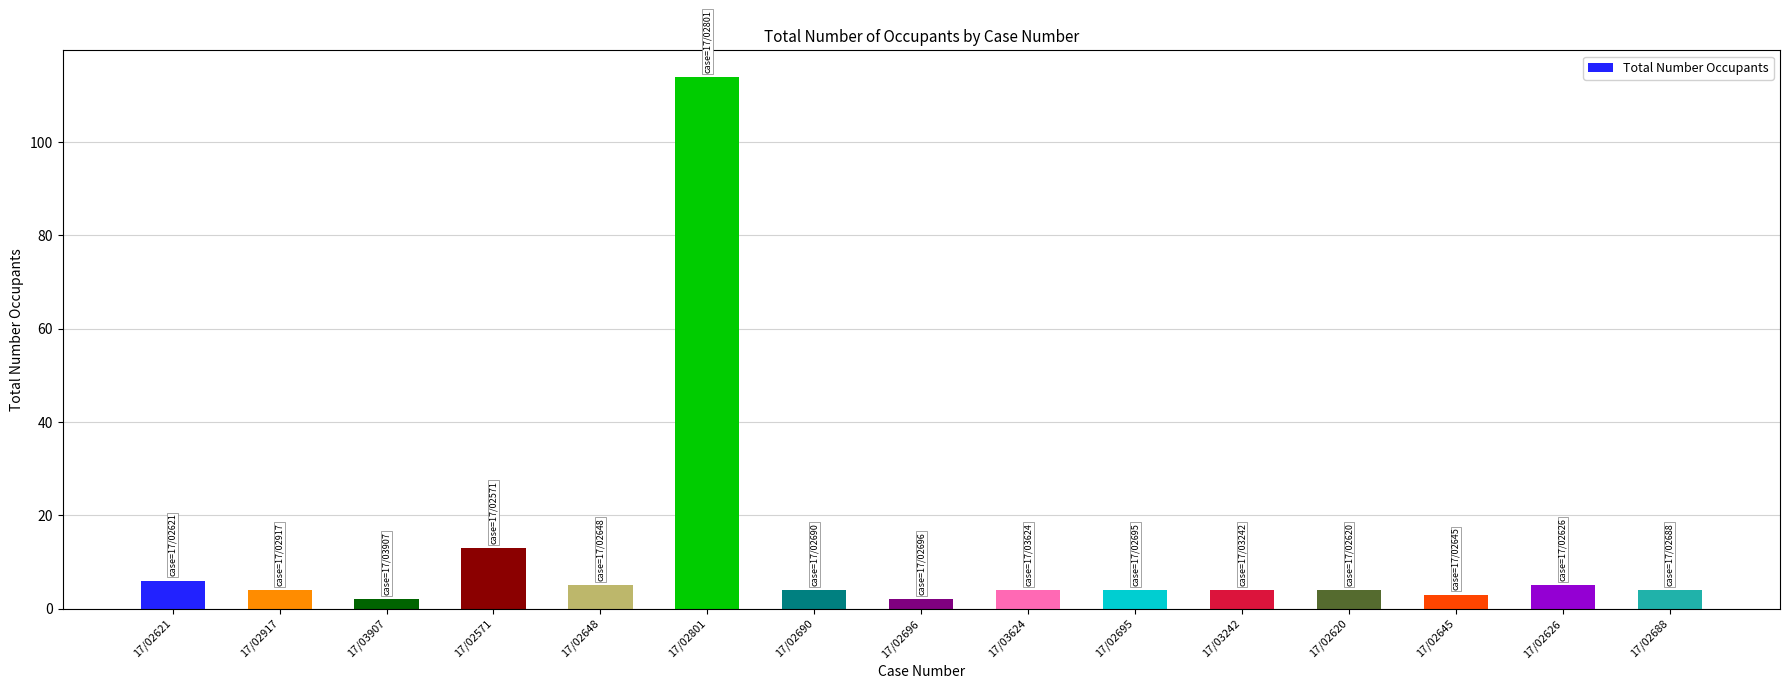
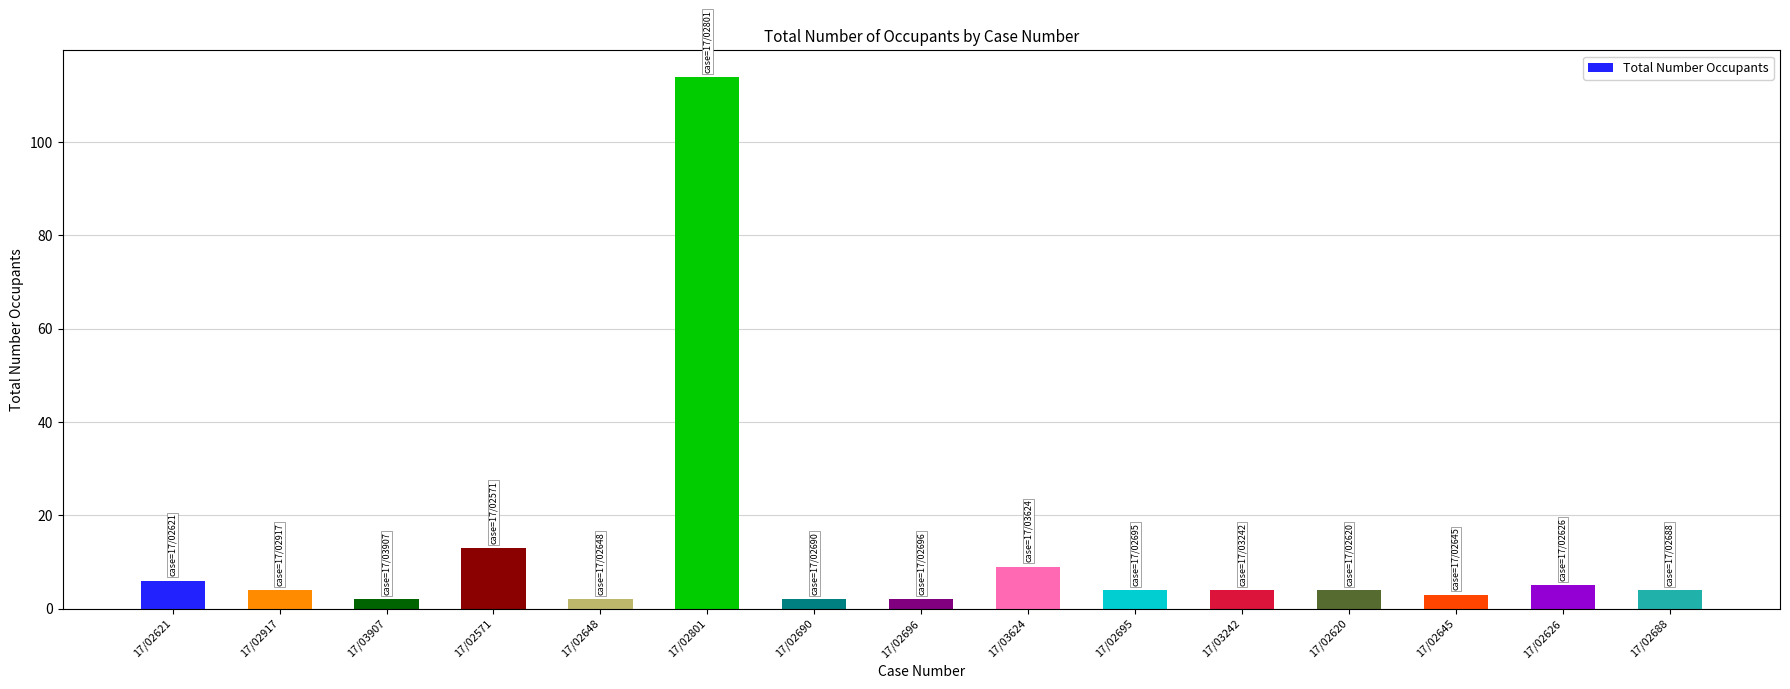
17/02648: 5 -> 2
17/02690: 4 -> 2
17/03624: 4 -> 9
